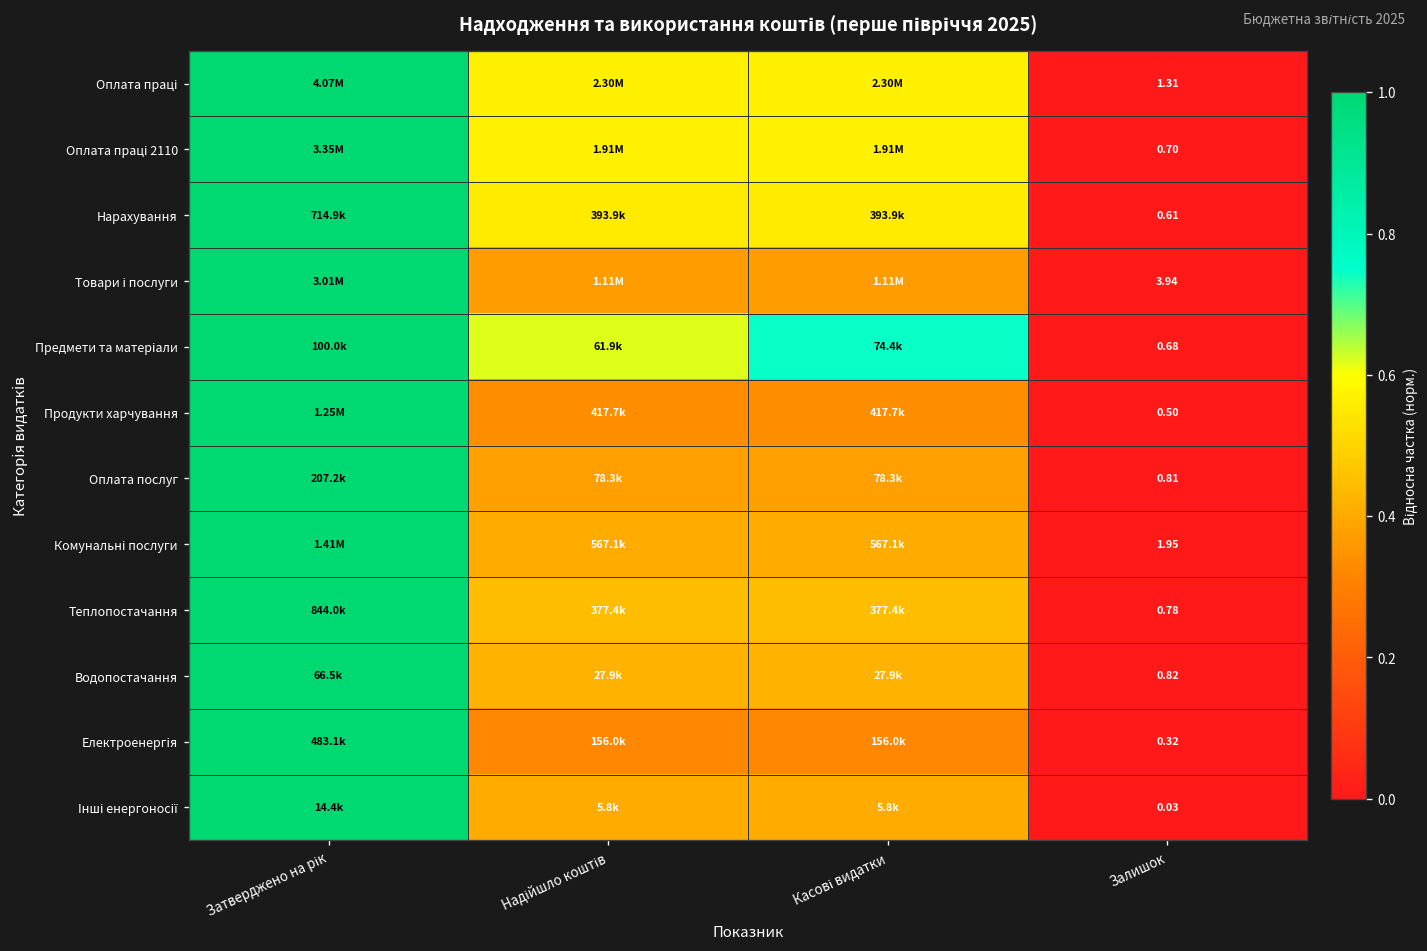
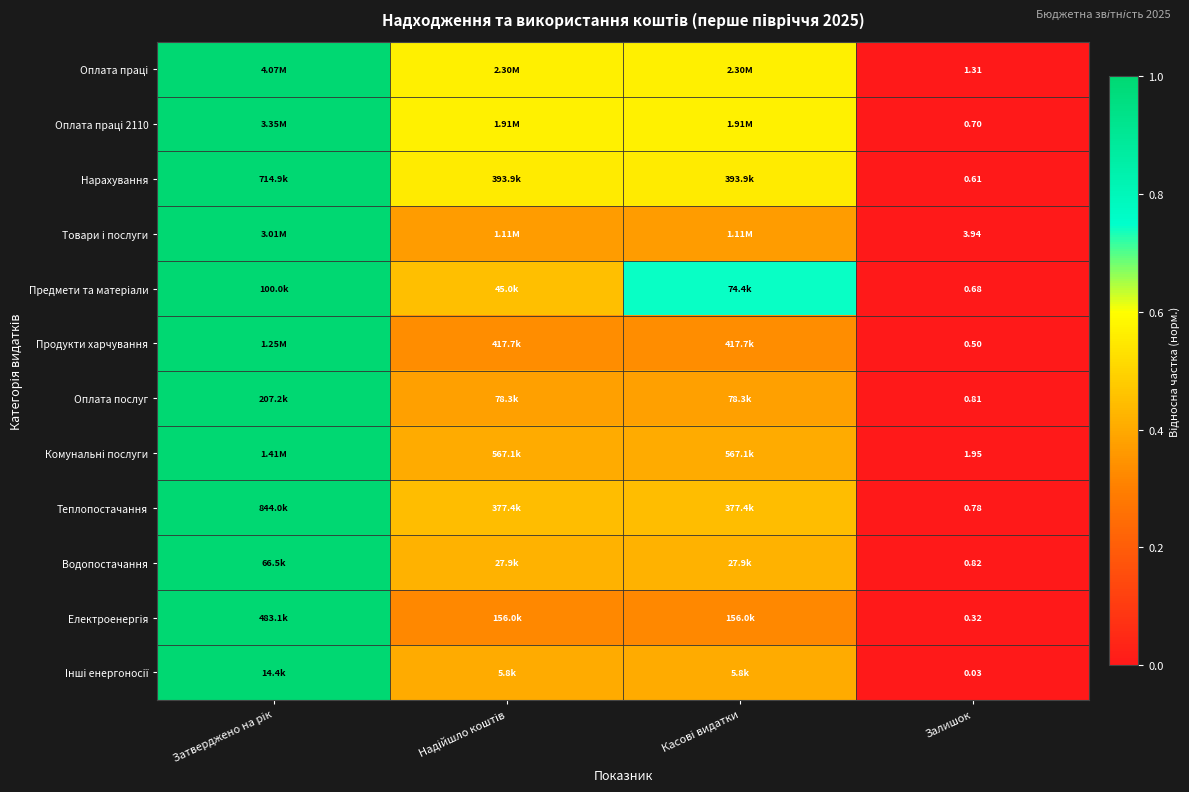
Предмети та матеріали, Надійшло коштів: 61.9k -> 45.0k
